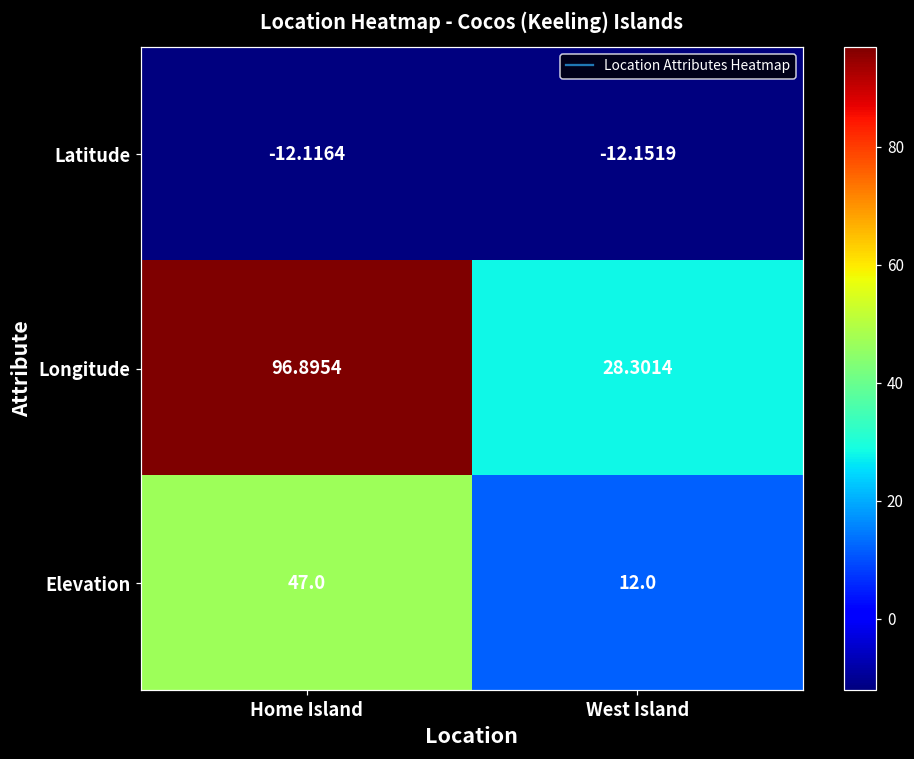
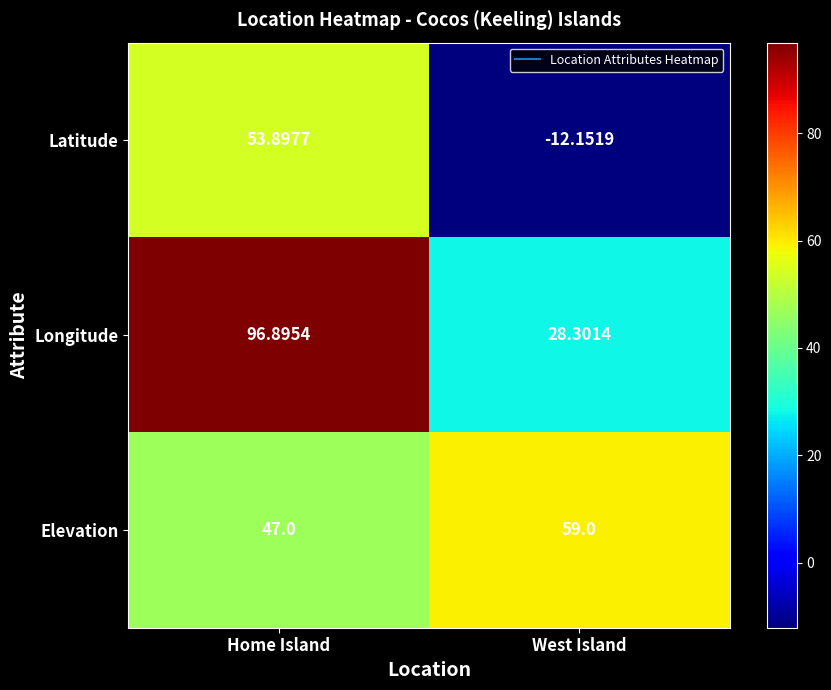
Latitude, Home Island: -12.1164 -> 53.8977
Elevation, West Island: 12.0 -> 59.0
